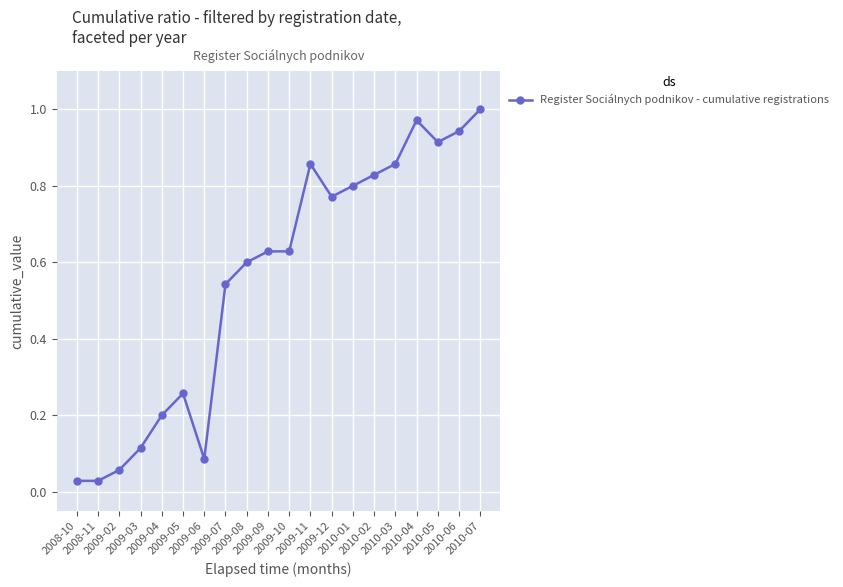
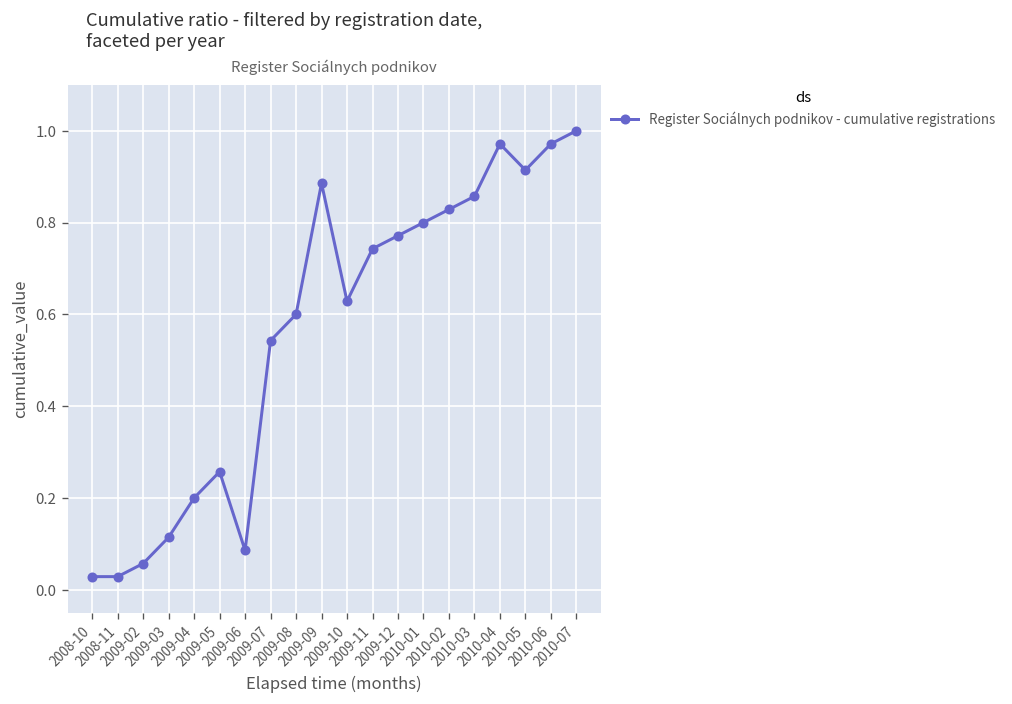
2009-09: 0.63 -> 0.89
2009-11: 0.86 -> 0.74
2010-06: 0.94 -> 0.97
